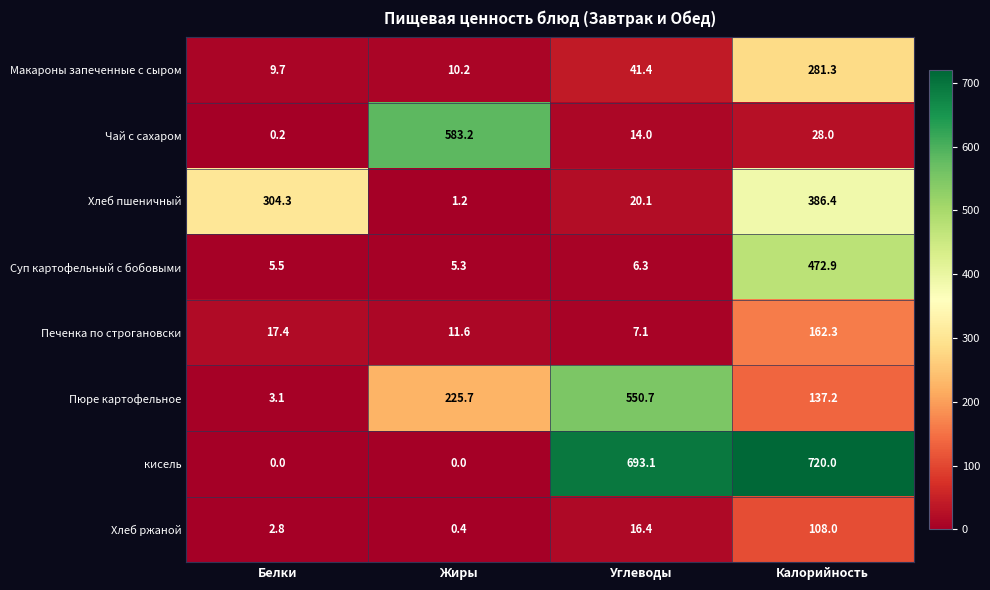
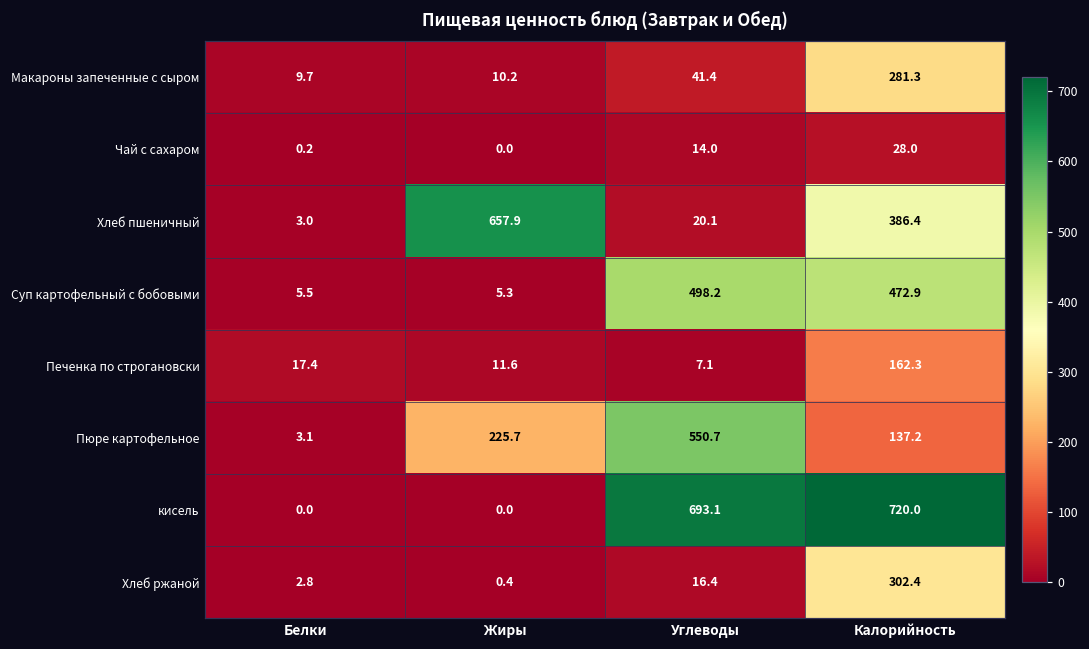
Чай с сахаром, Жиры: 583.2 -> 0.0
Хлеб пшеничный, Белки: 304.3 -> 3.0
Хлеб пшеничный, Жиры: 1.2 -> 657.9
Суп картофельный с бобовыми, Углеводы: 6.3 -> 498.2
Хлеб ржаной, Калорийность: 108.0 -> 302.4
